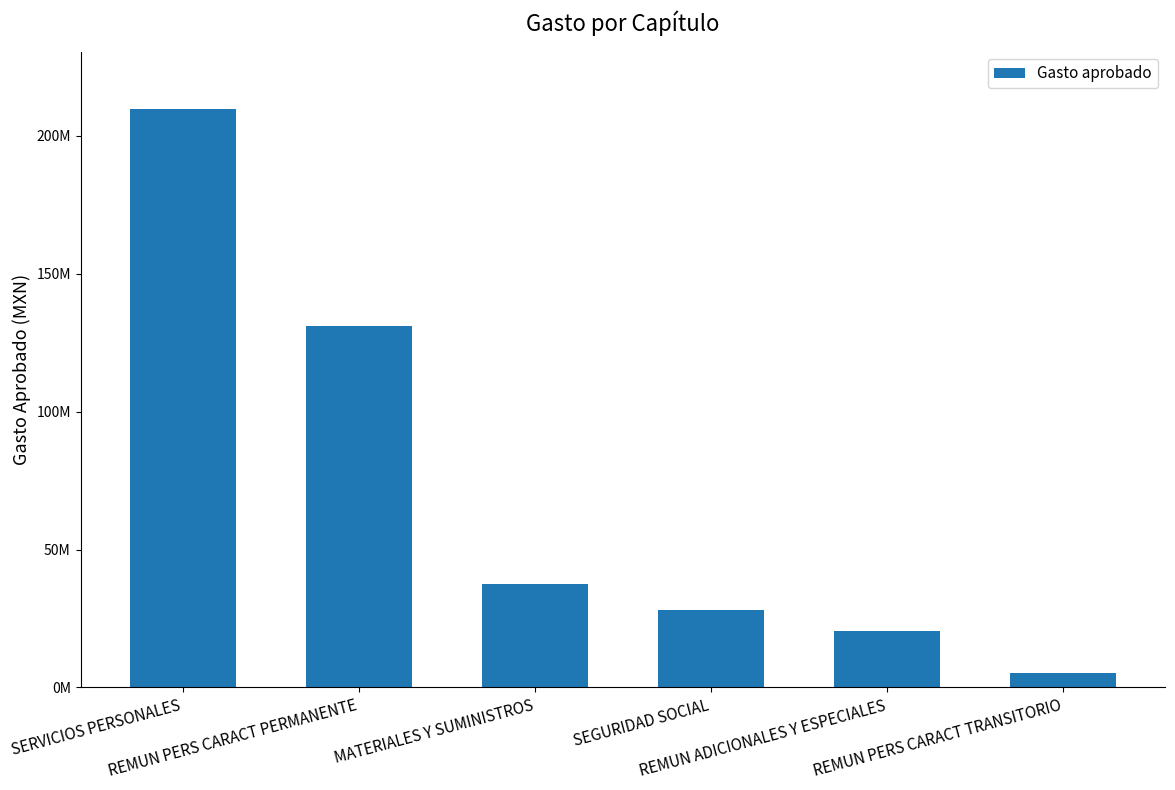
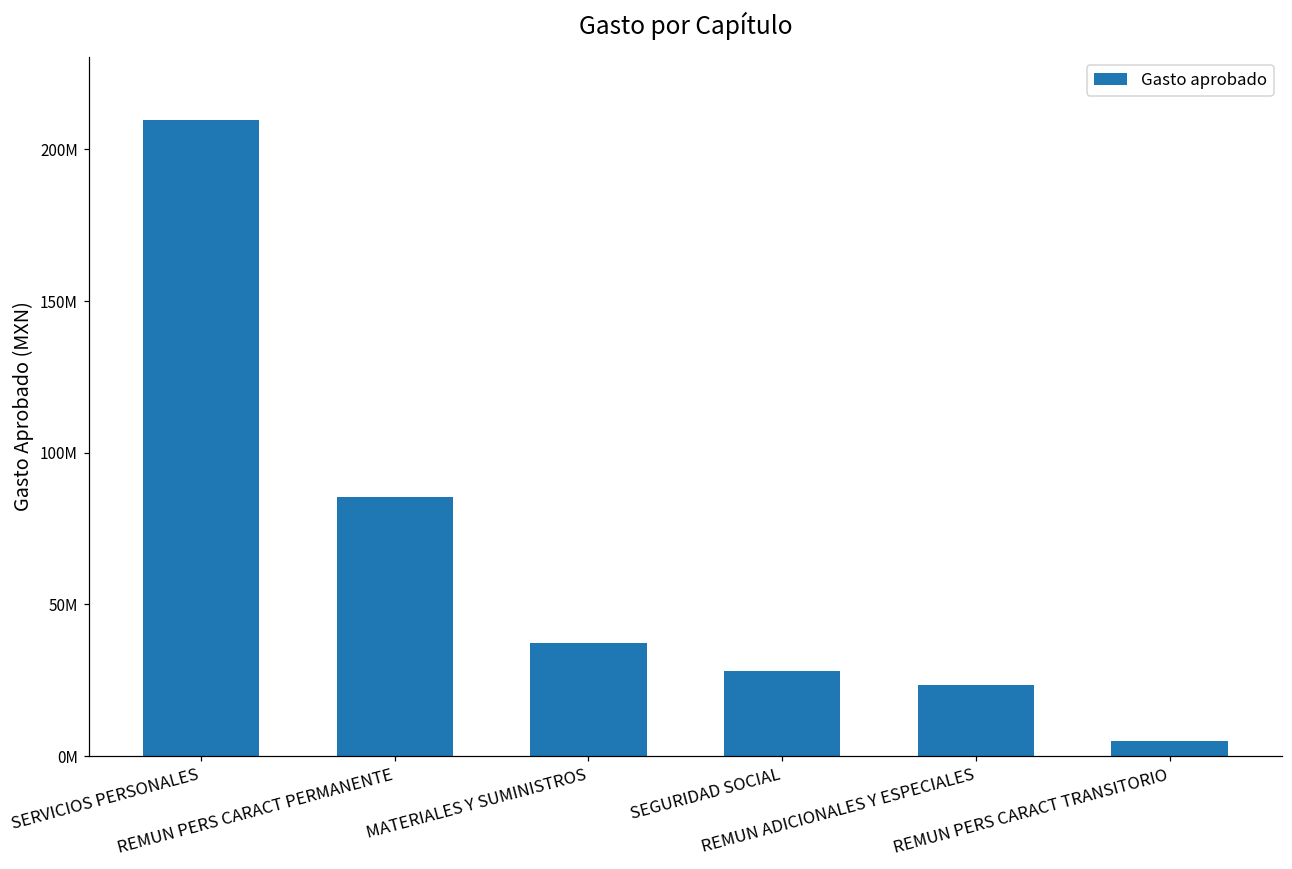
REMUN PERS CARACT PERMANENTE: 131000000 -> 85000000
REMUN ADICIONALES Y ESPECIALES: 20000000 -> 24000000
